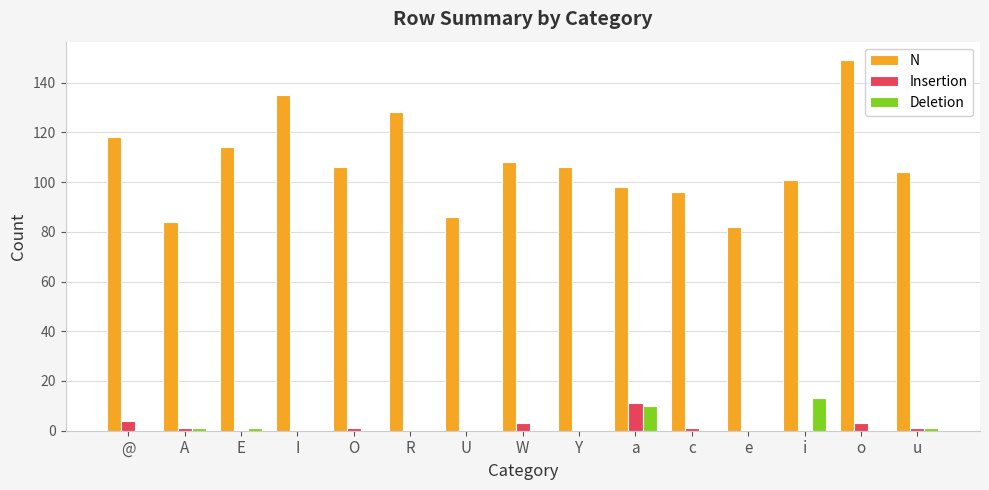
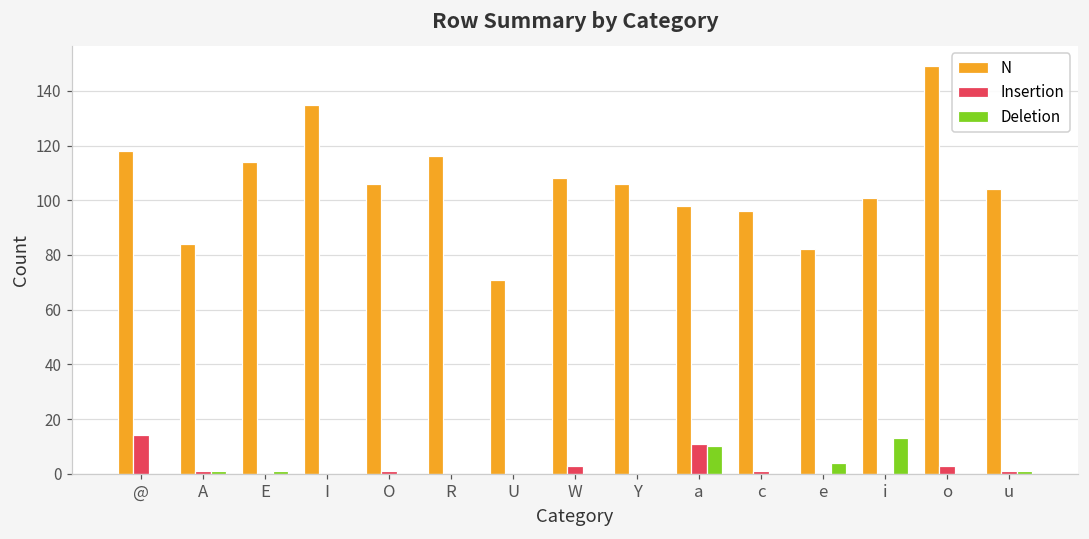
Insertion, @: 4 -> 14
N, R: 128 -> 116
N, U: 86 -> 71
Deletion, e: 0 -> 4
